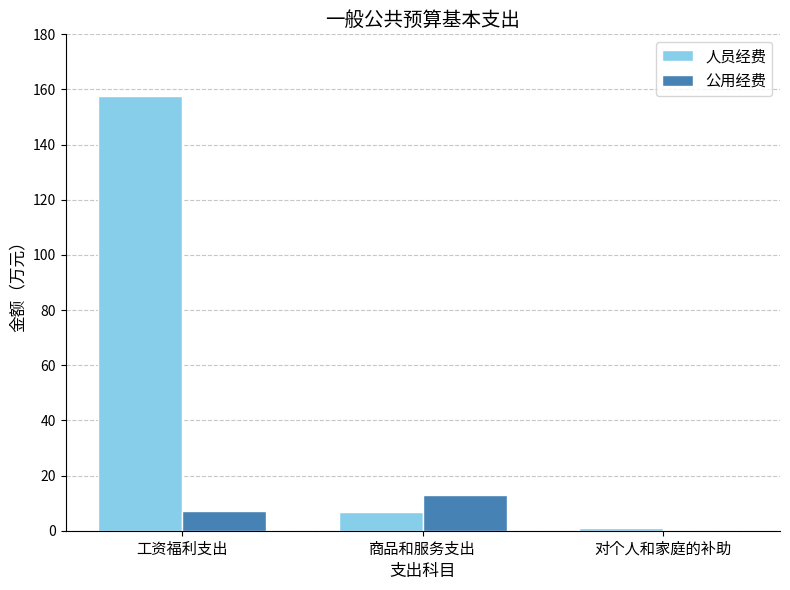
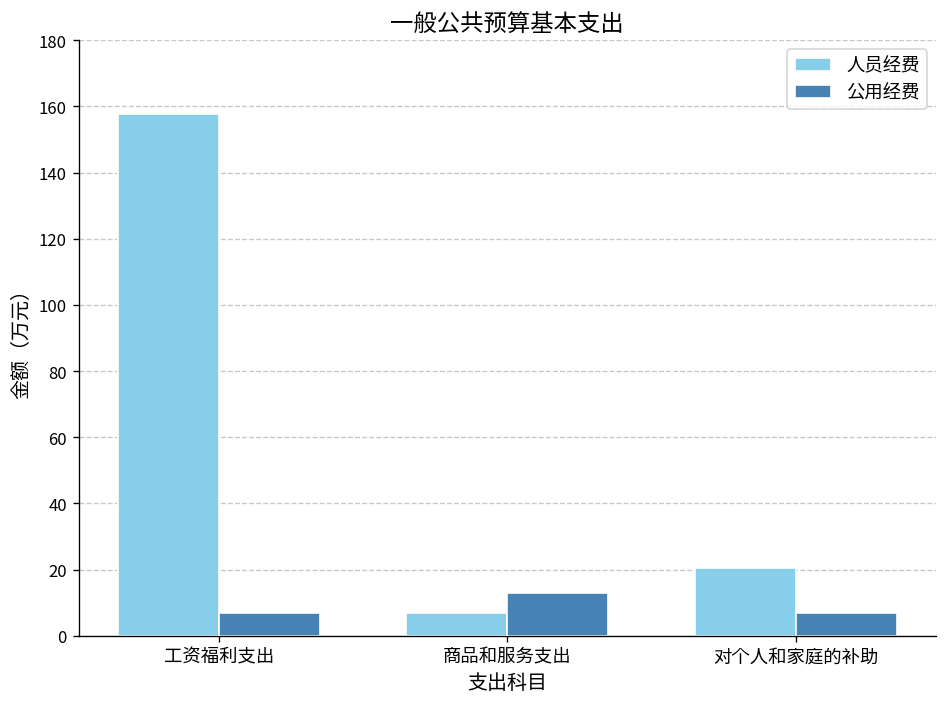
人员经费, 对个人和家庭的补助: 1 -> 20
公用经费, 对个人和家庭的补助: 0 -> 7
